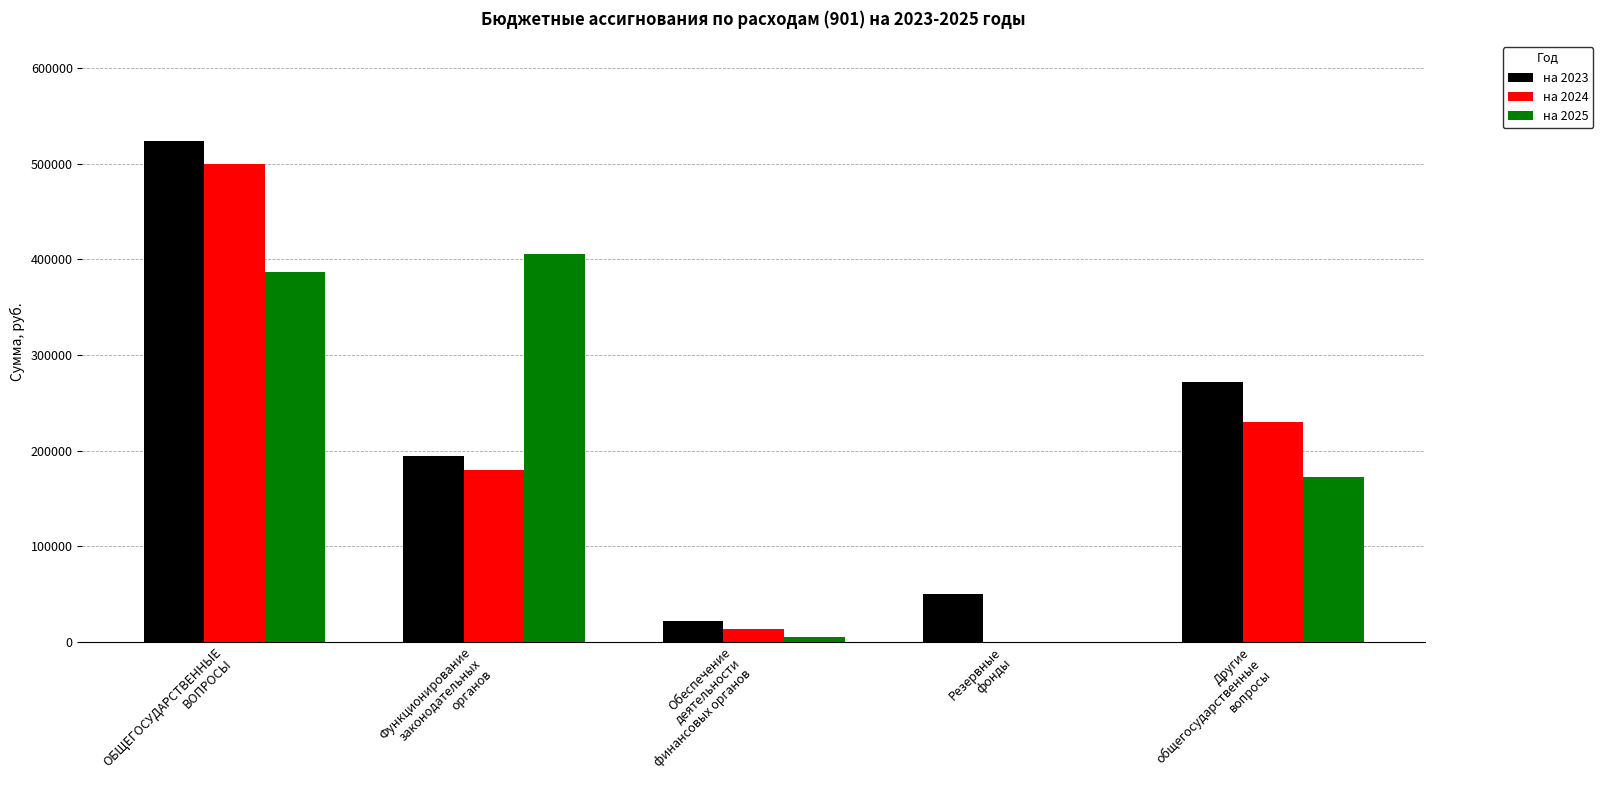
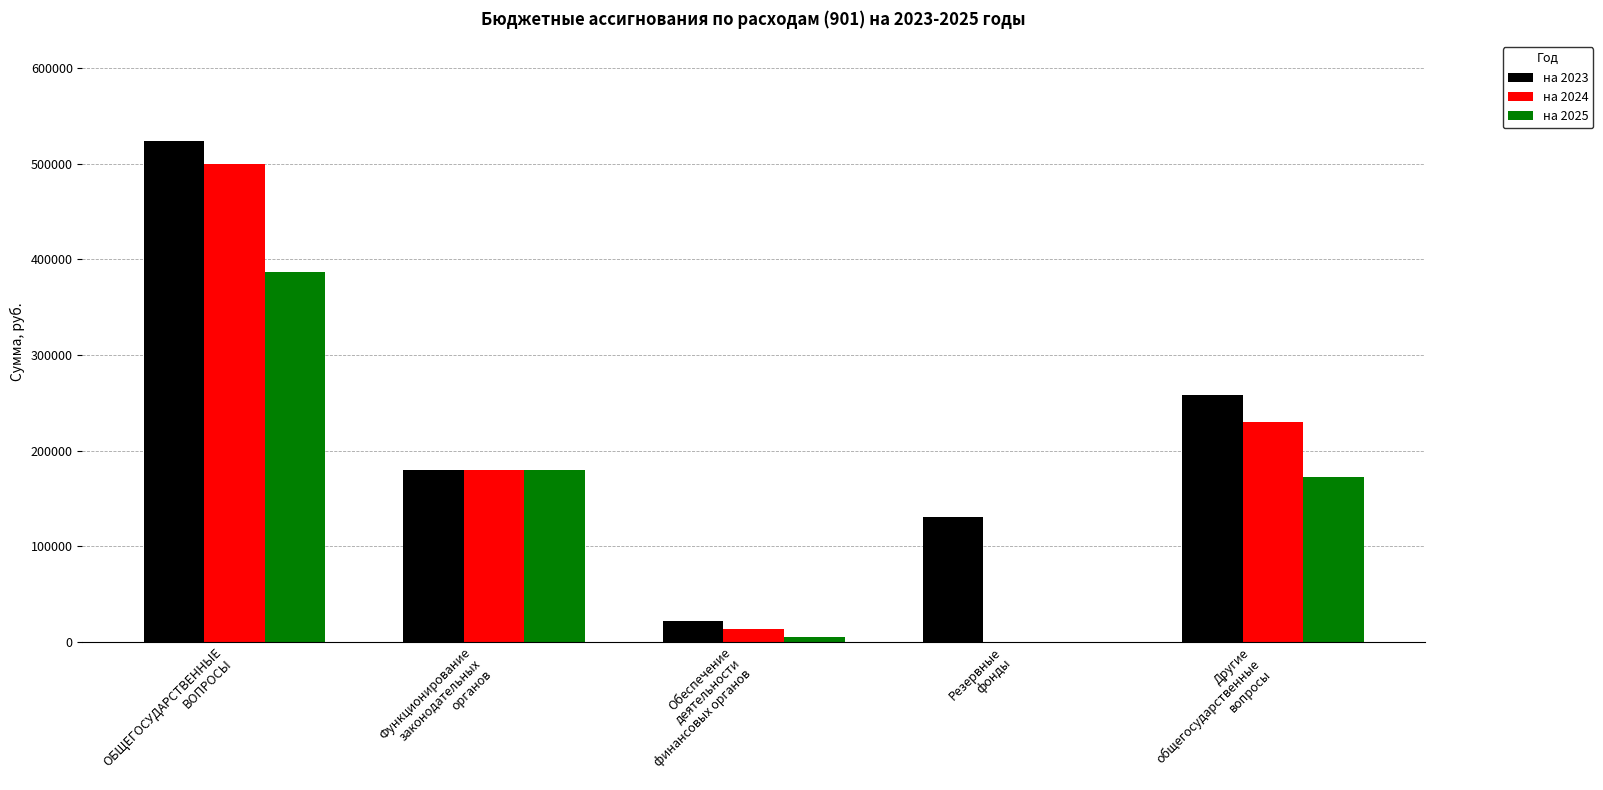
на 2023, Функционирование законодательных органов: 190000 -> 180000
на 2025, Функционирование законодательных органов: 410000 -> 180000
на 2023, Резервные фонды: 50000 -> 130000
на 2023, Другие общегосударственные вопросы: 270000 -> 260000
